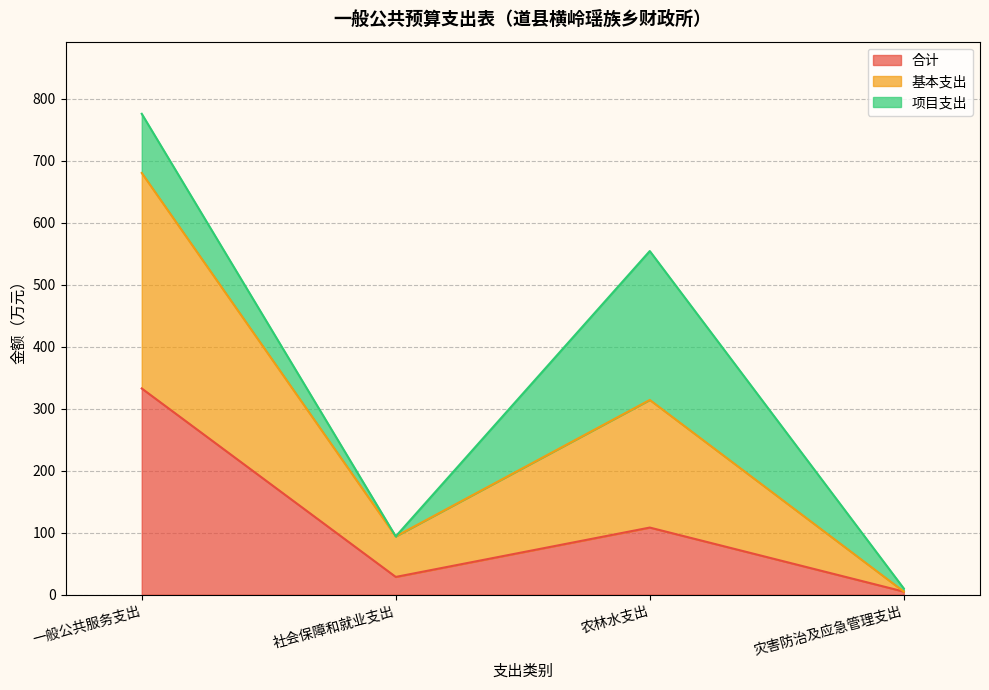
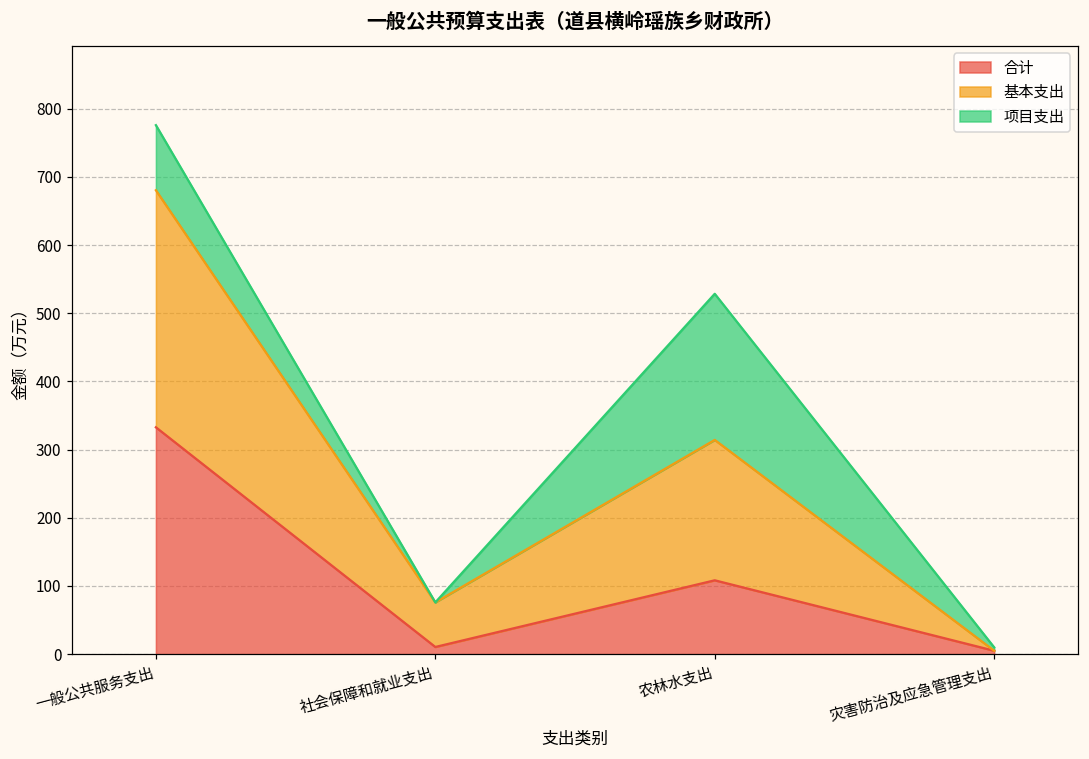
合计, 社会保障和就业支出: 30 -> 10
项目支出, 农林水支出: 240 -> 210
